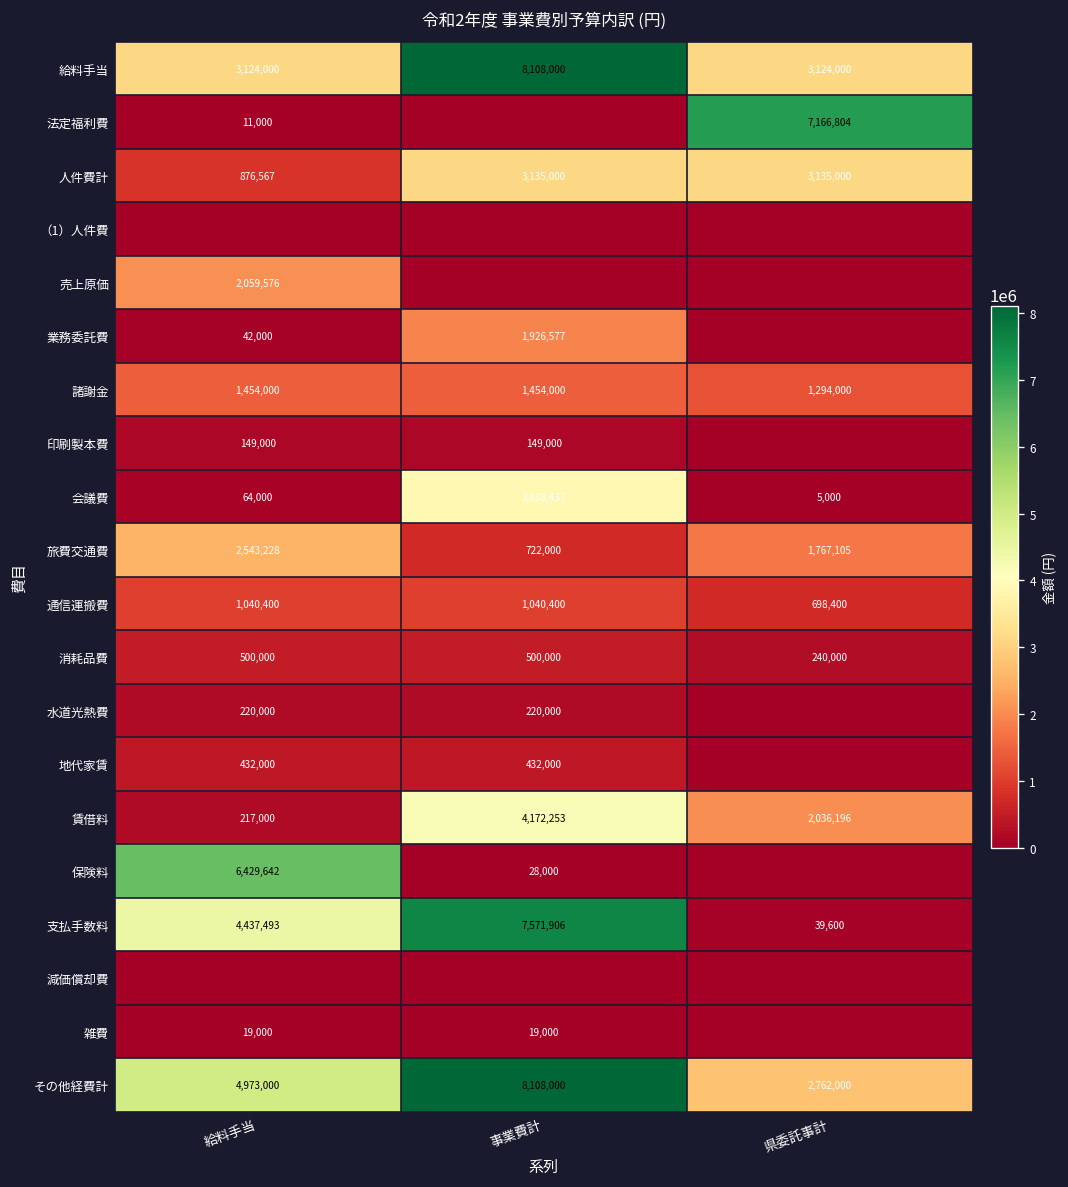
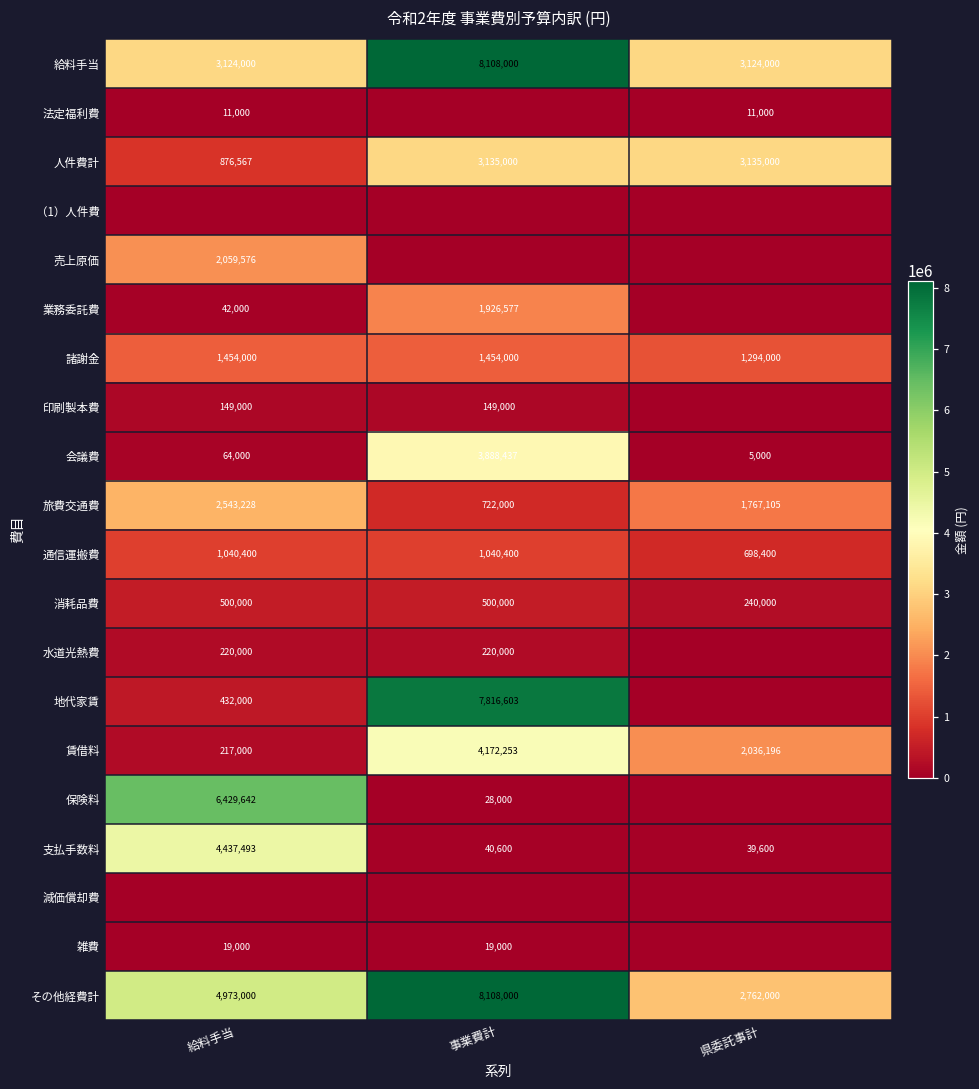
法定福利費, 県委託事計: 7,166,804 -> 11,000
地代家賃, 事業費計: 432,000 -> 7,816,603
支払手数料, 事業費計: 7,571,906 -> 40,600
